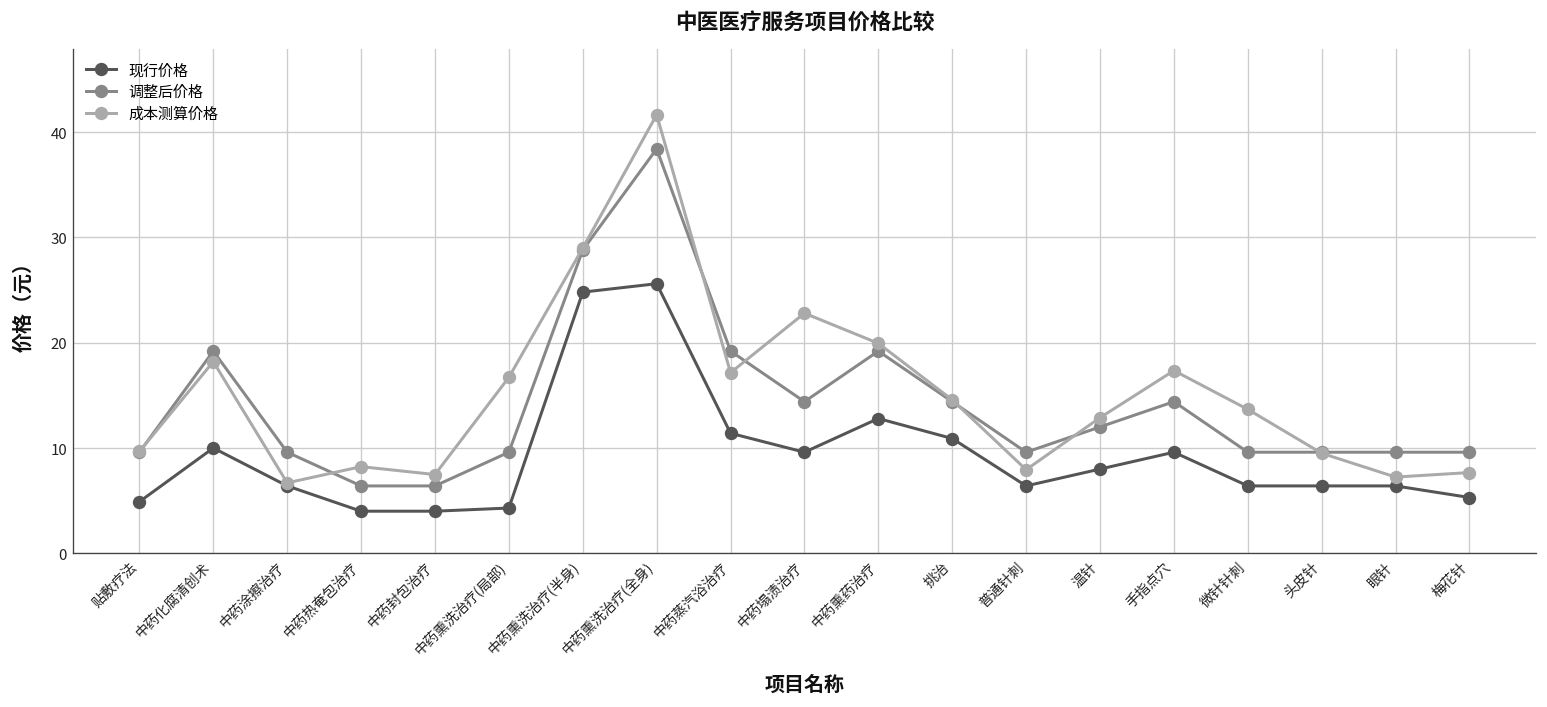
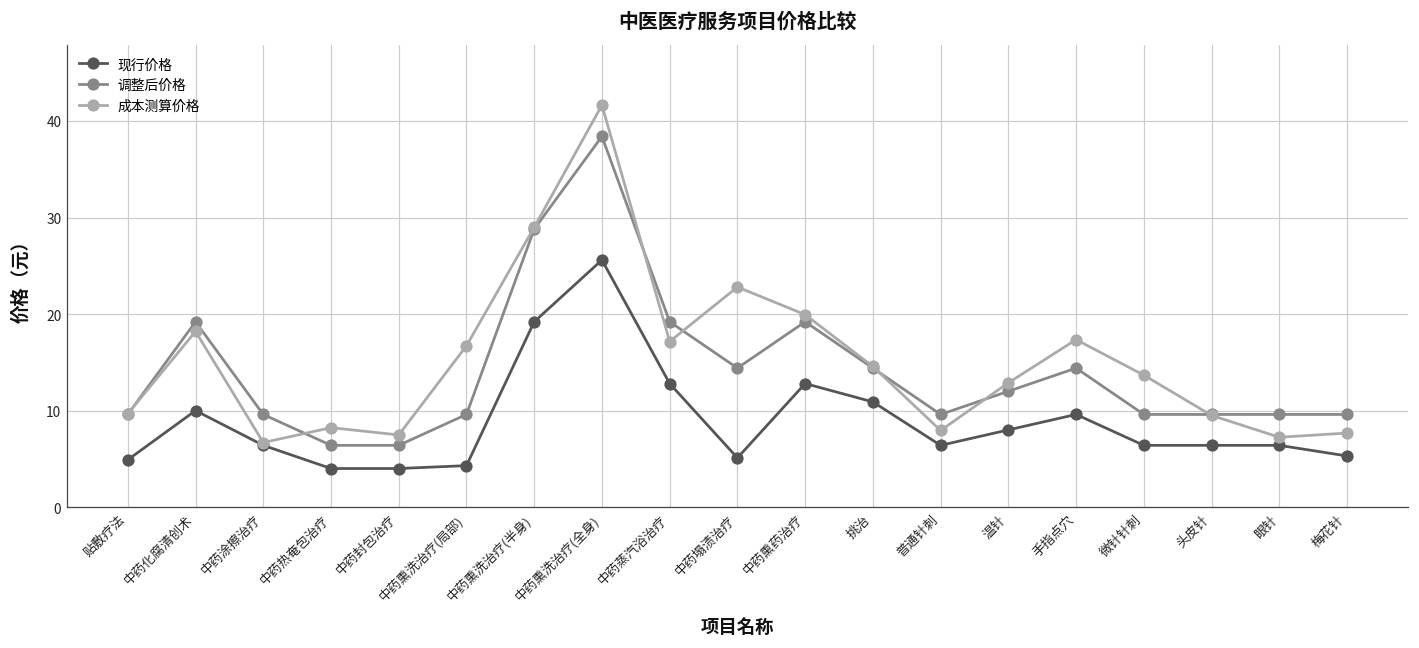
现行价格, 中药熏洗治疗(半身): 25 -> 19
现行价格, 中药蒸汽浴治疗: 11 -> 13
现行价格, 中药塌渍治疗: 10 -> 5
